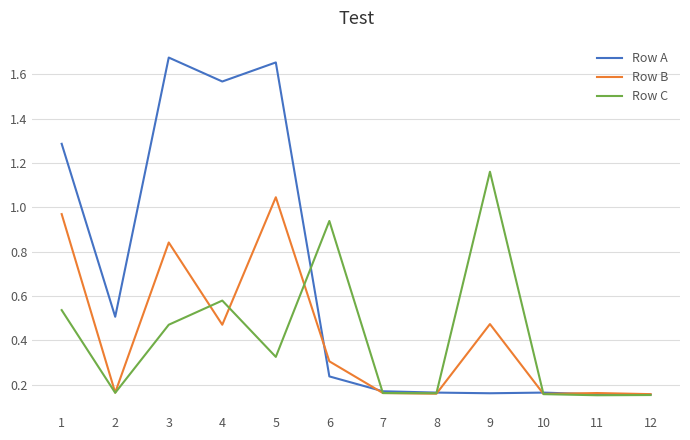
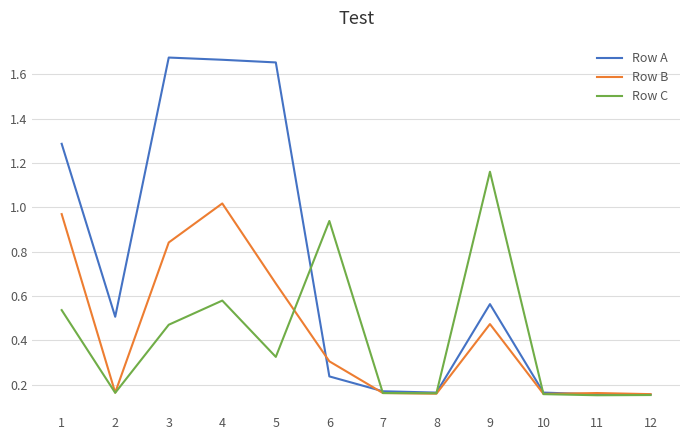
Row A, 4: 1.57 -> 1.67
Row B, 4: 0.47 -> 1.02
Row B, 5: 1.05 -> 0.66
Row A, 9: 0.16 -> 0.56
